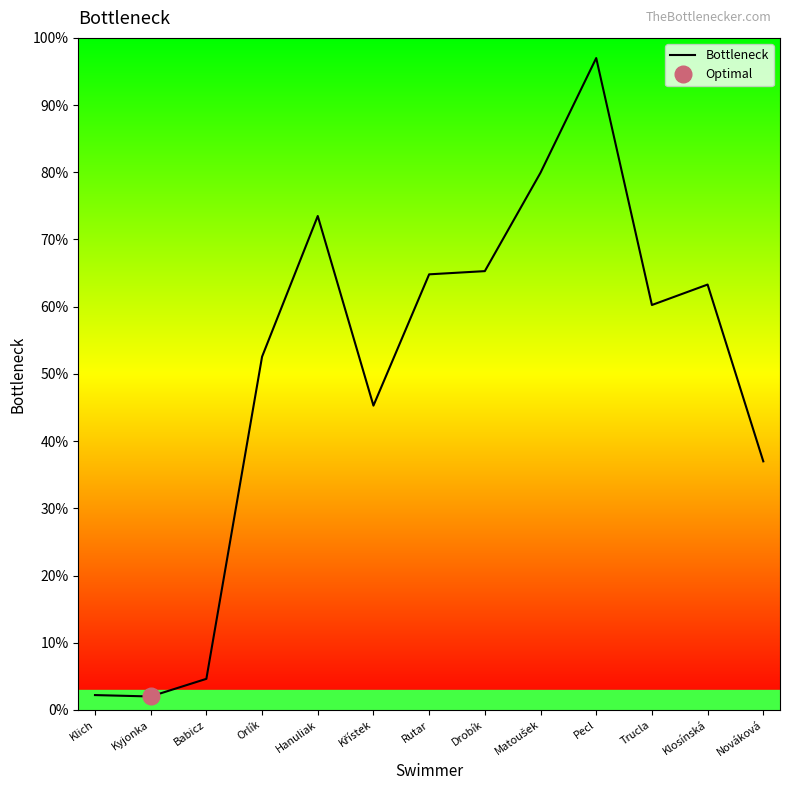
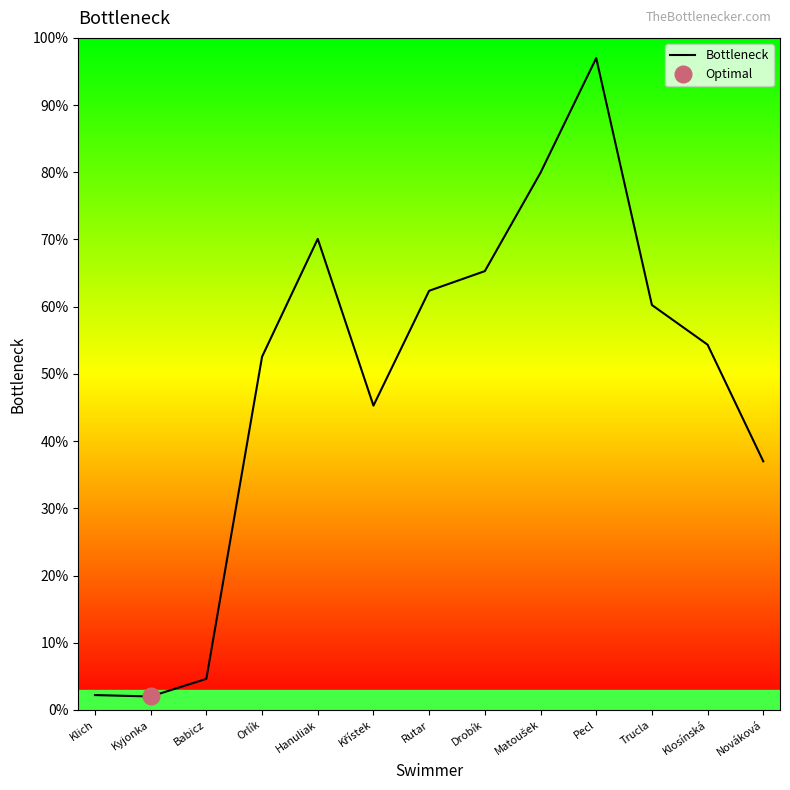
Bottleneck, Hanuliak: 73% -> 70%
Bottleneck, Rutar: 65% -> 62%
Bottleneck, Klosínská: 63% -> 54%
